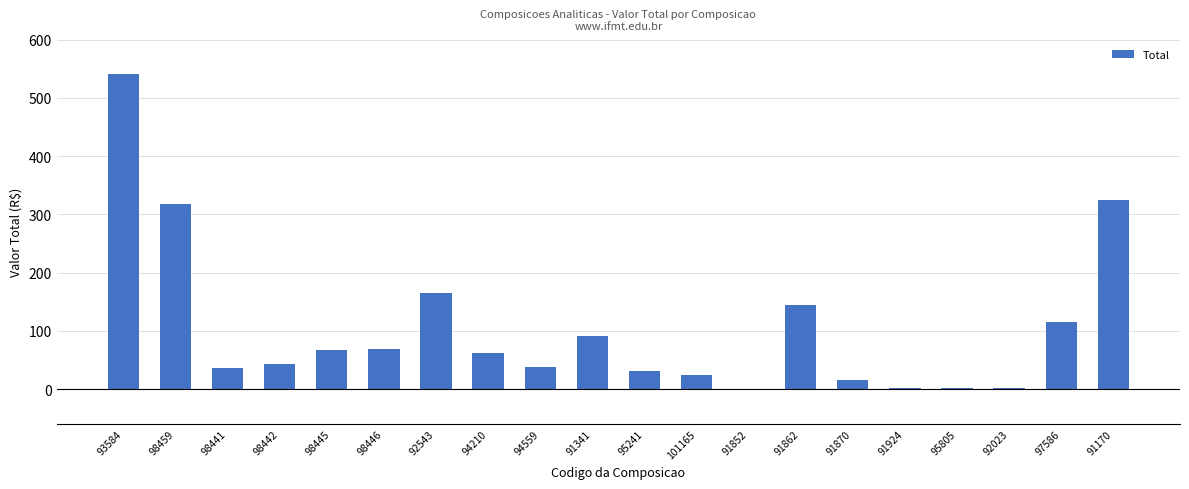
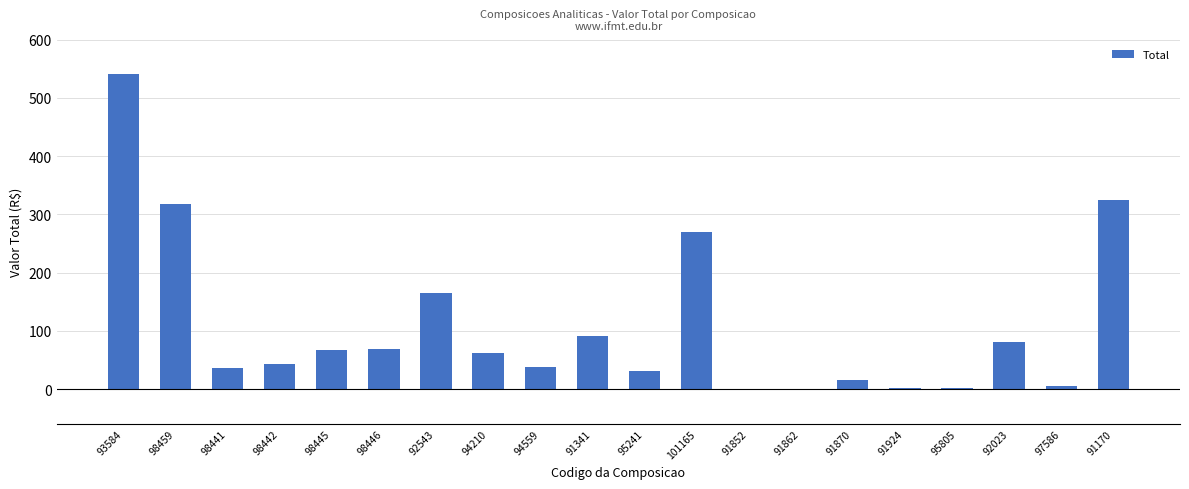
101165: 20 -> 270
91862: 140 -> 0
92023: 0 -> 80
97586: 120 -> 10
